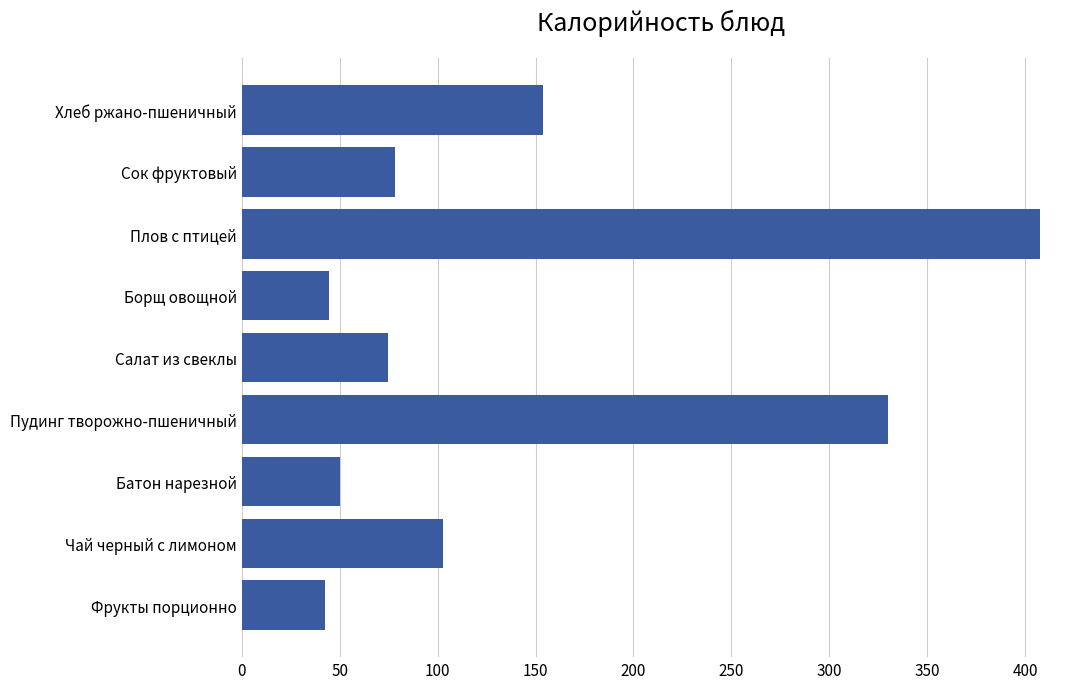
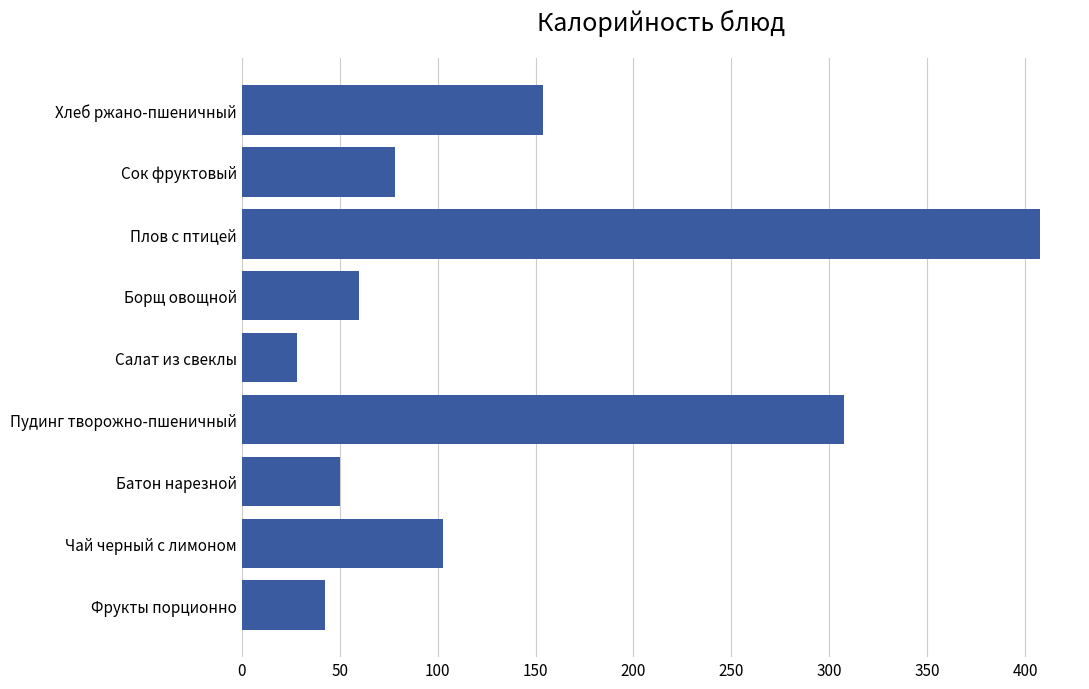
Борщ овощной: 45 -> 60
Салат из свеклы: 74 -> 28
Пудинг творожно-пшеничный: 330 -> 307
